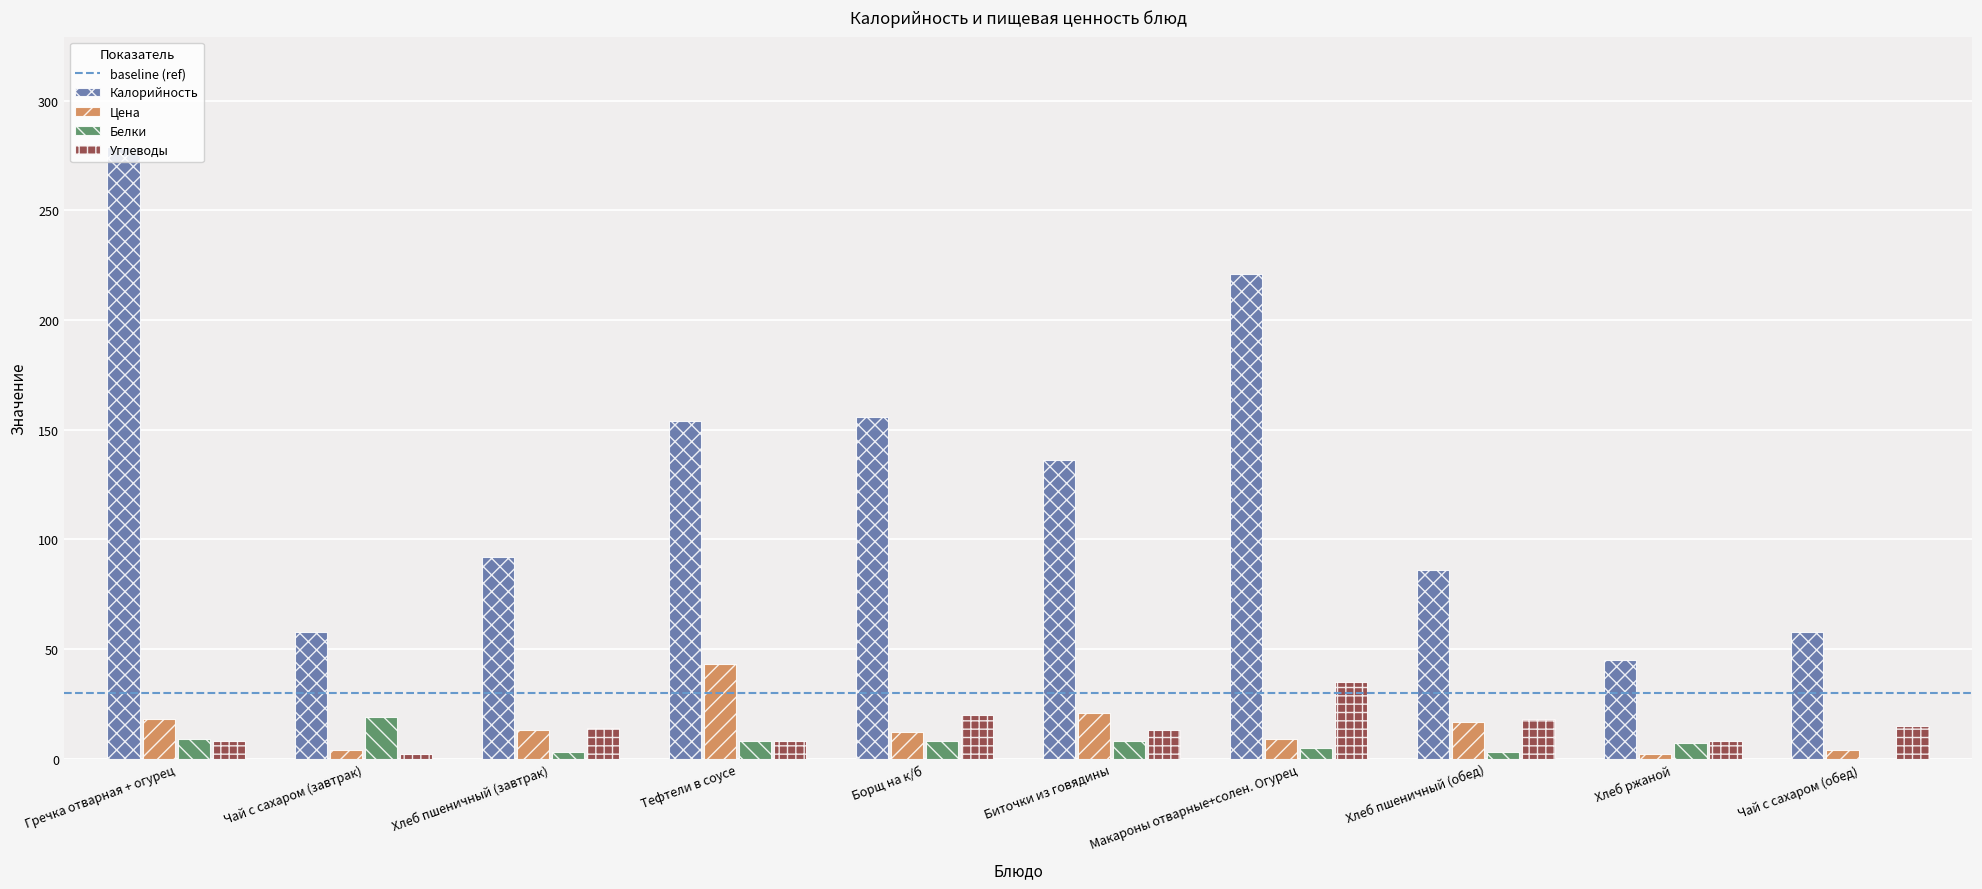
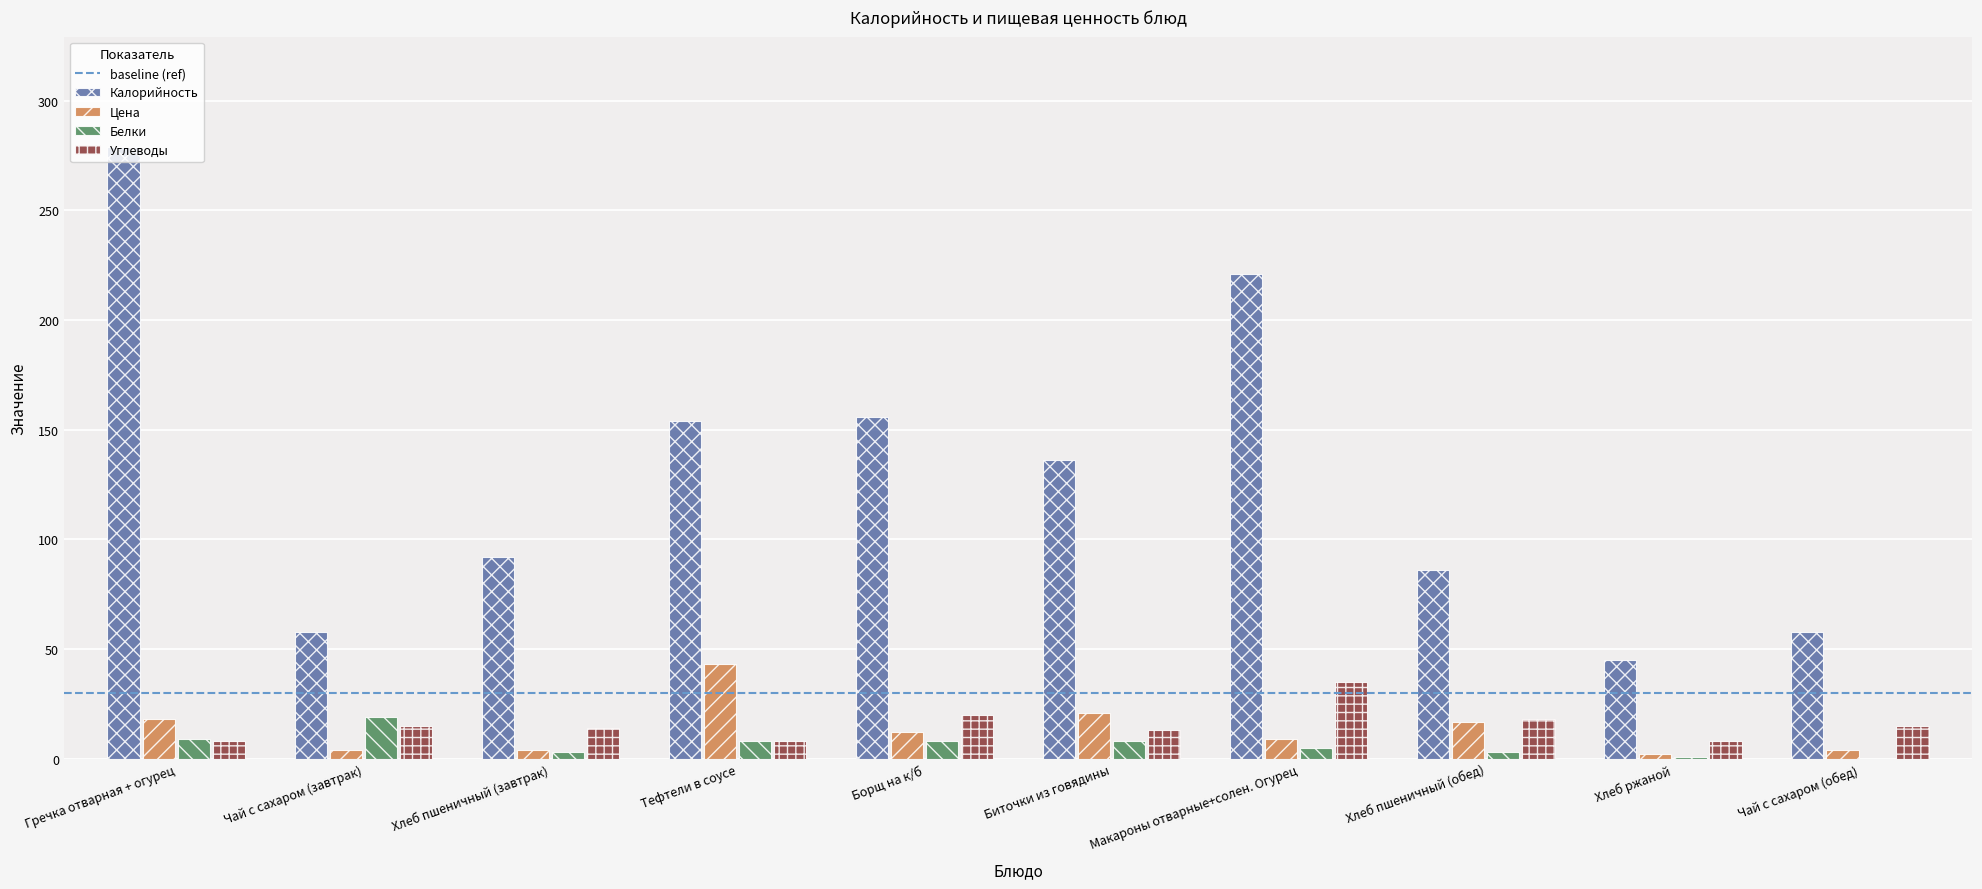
Углеводы, Чай с сахаром (завтрак): 2 -> 15
Цена, Хлеб пшеничный (завтрак): 13 -> 4
Белки, Хлеб ржаной: 7 -> 1
